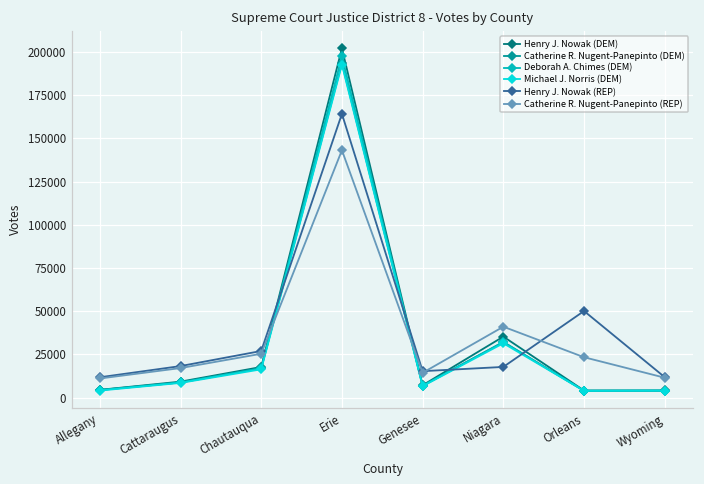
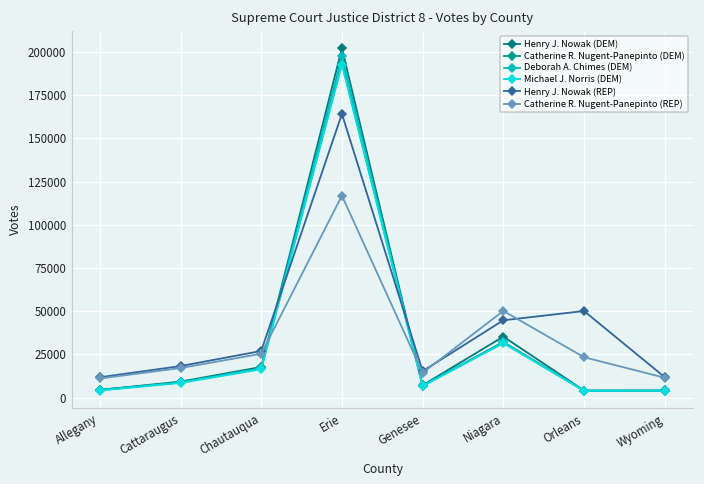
Catherine R. Nugent-Panepinto (REP), Erie: 143000 -> 117000
Henry J. Nowak (REP), Niagara: 18000 -> 45000
Catherine R. Nugent-Panepinto (REP), Niagara: 41000 -> 50000
